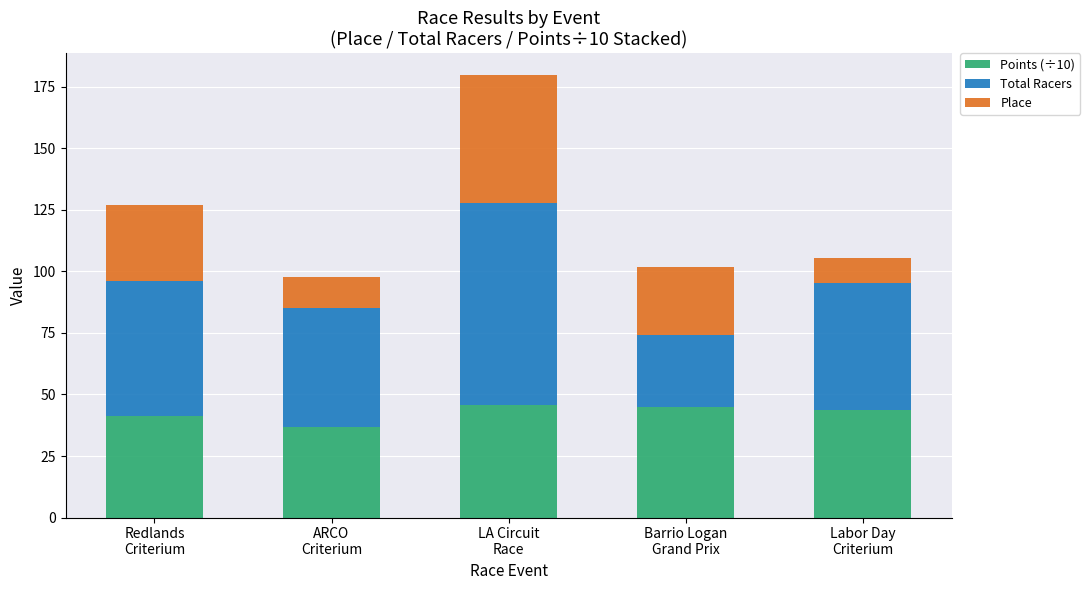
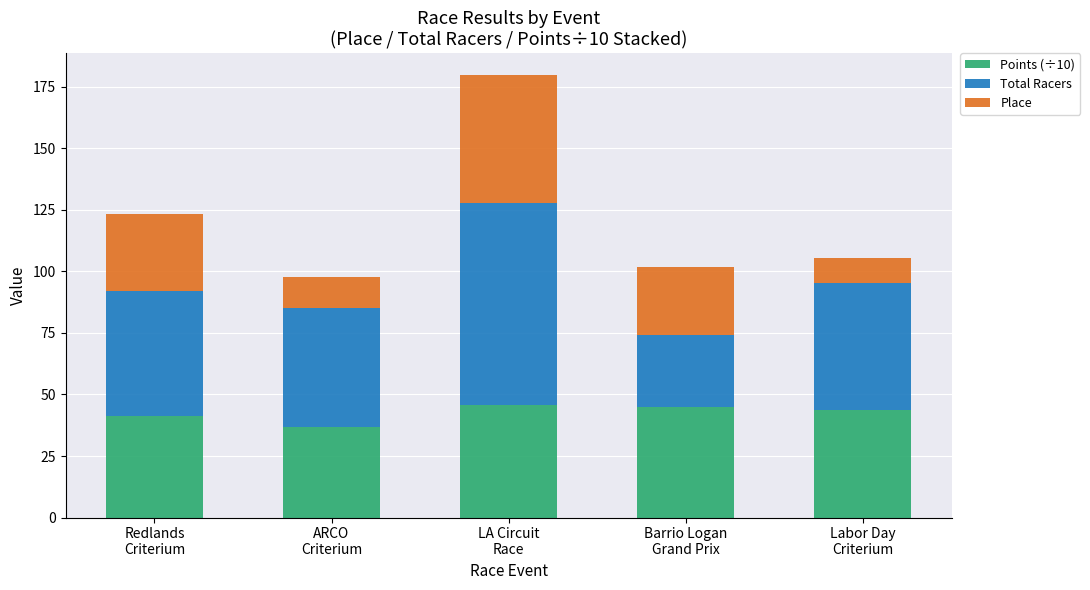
Total Racers, Redlands Criterium: 55 -> 51
